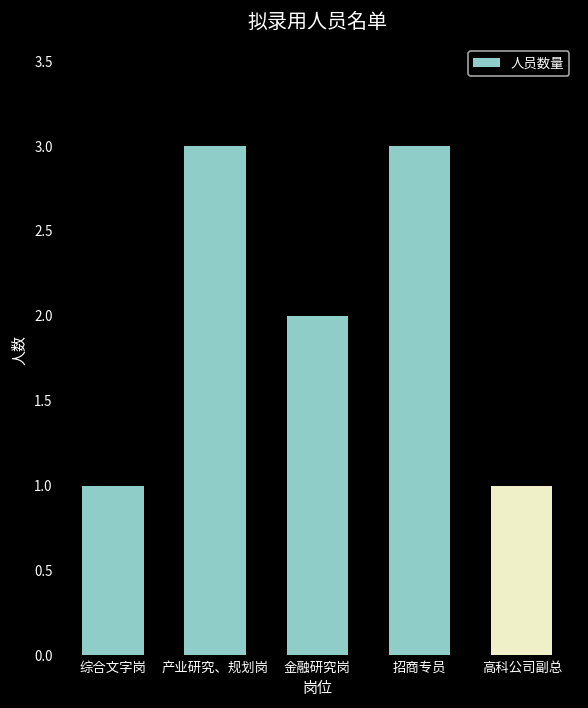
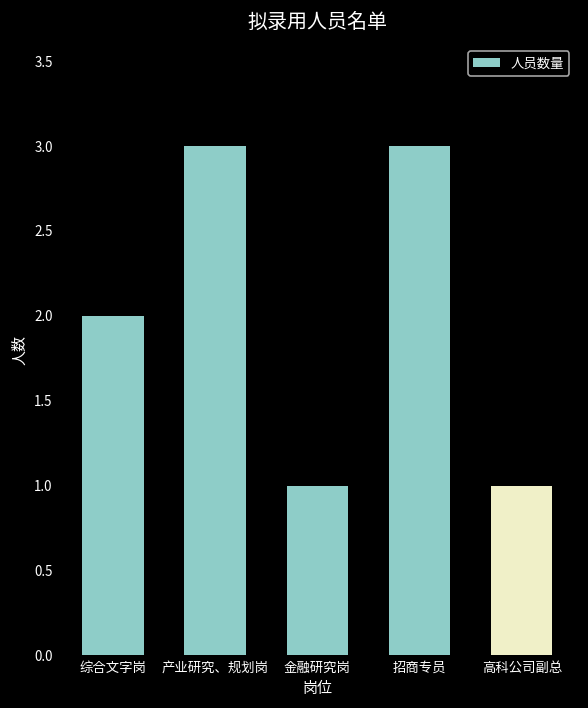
综合文字岗: 1 -> 2
金融研究岗: 2 -> 1
